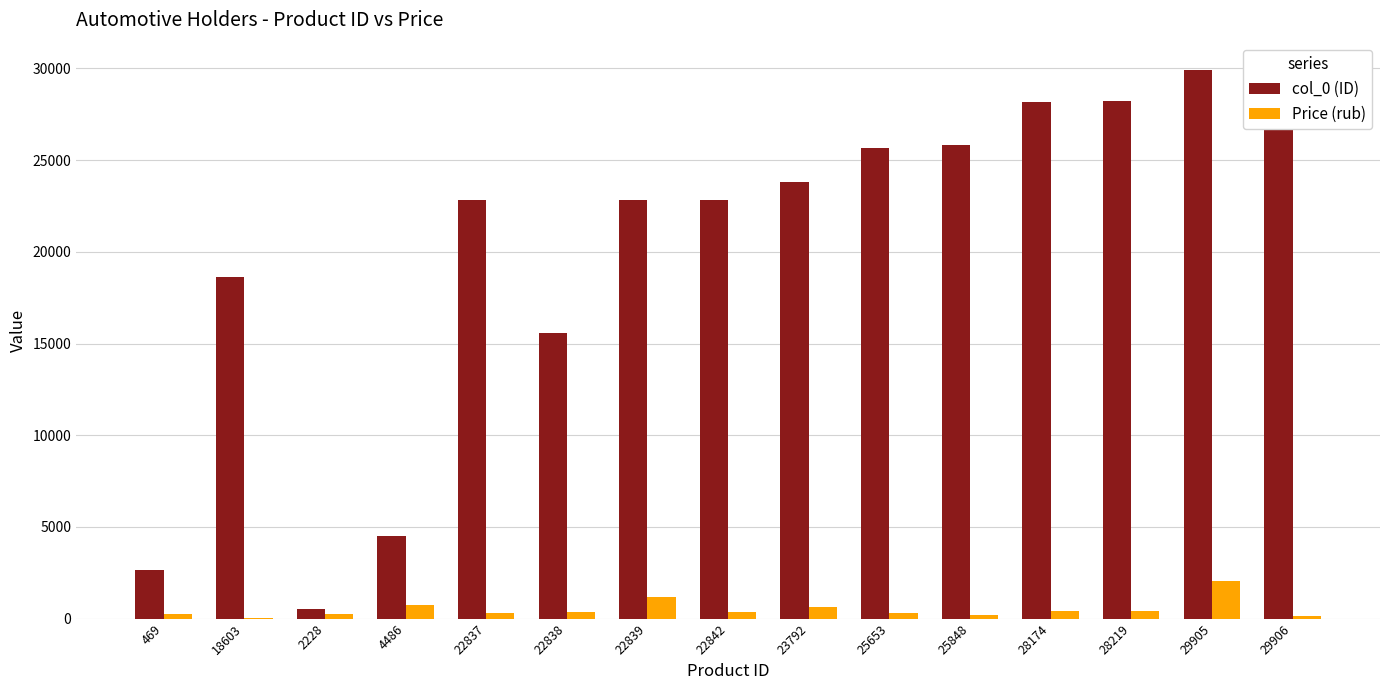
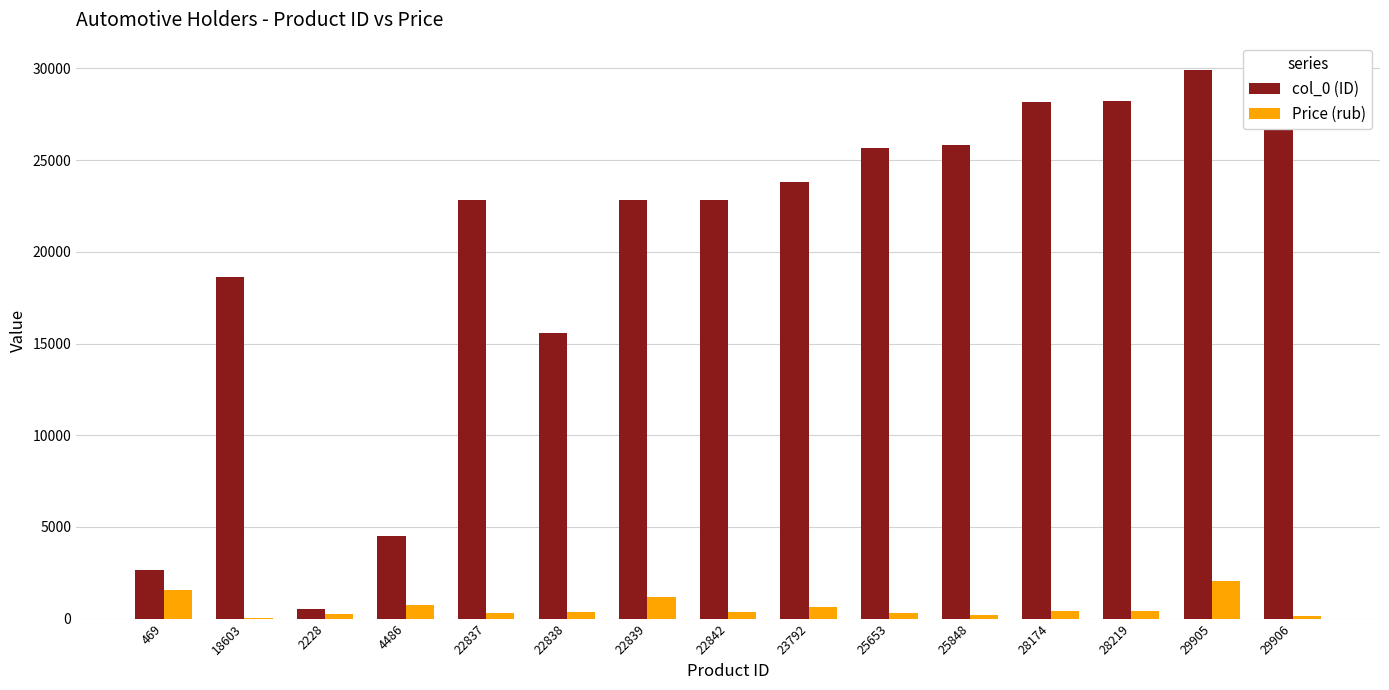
Price (rub), 469: 300 -> 1500
